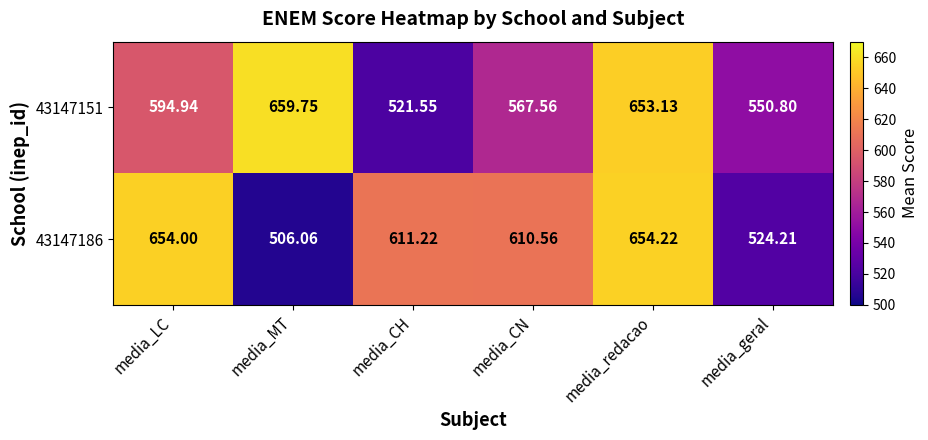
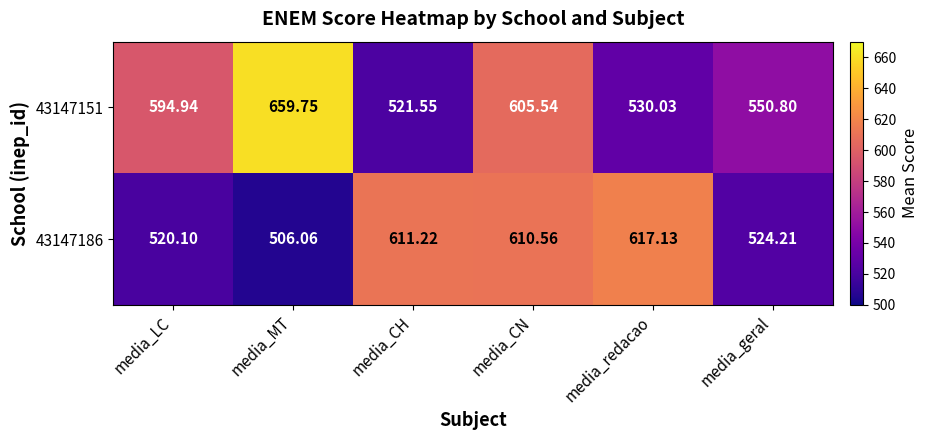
43147151, media_CN: 567.56 -> 605.54
43147151, media_redacao: 653.13 -> 530.03
43147186, media_LC: 654.00 -> 520.10
43147186, media_redacao: 654.22 -> 617.13
